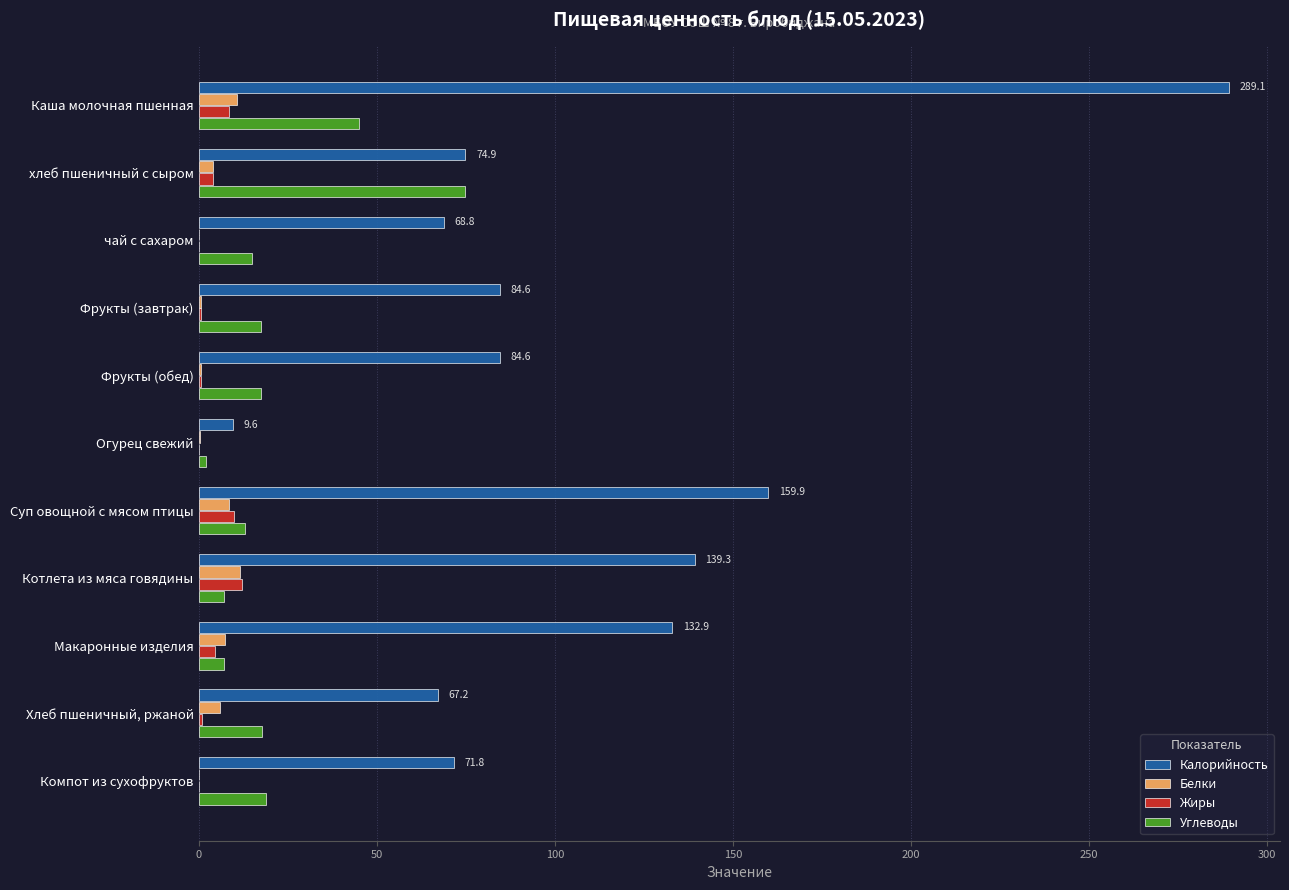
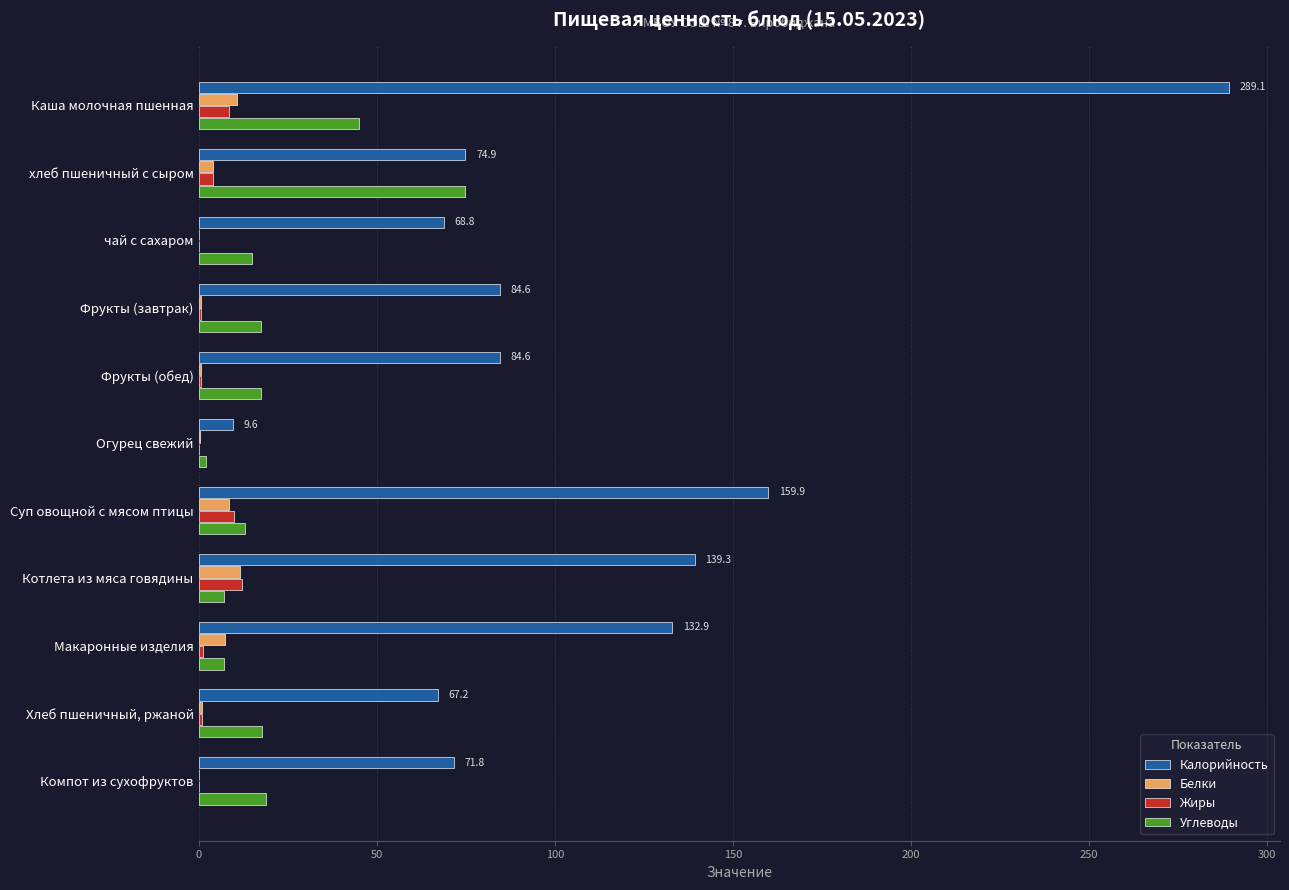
Жиры, Макаронные изделия: 5 -> 1
Белки, Хлеб пшеничный, ржаной: 6 -> 1
